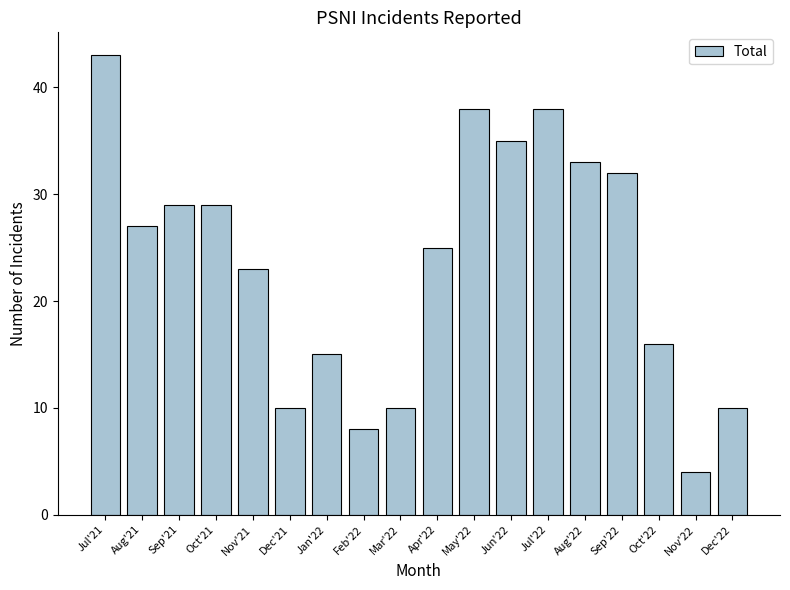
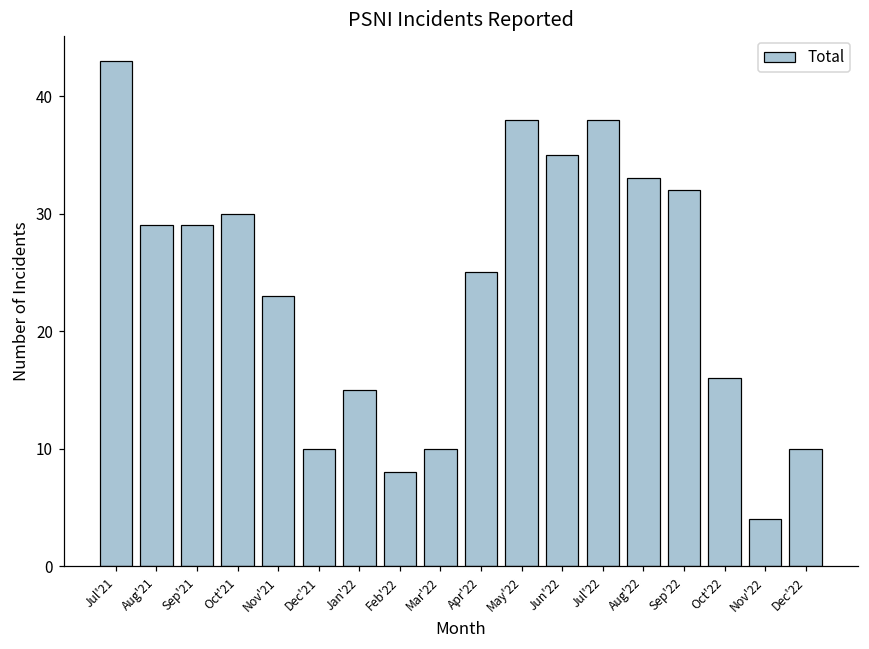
Aug'21: 27 -> 29
Oct'21: 29 -> 30
